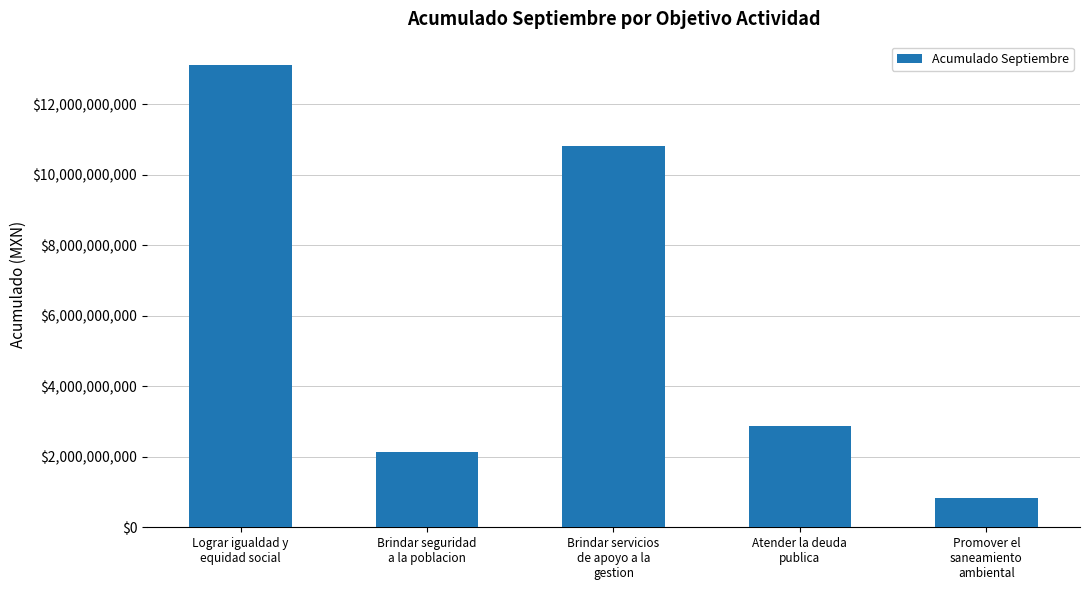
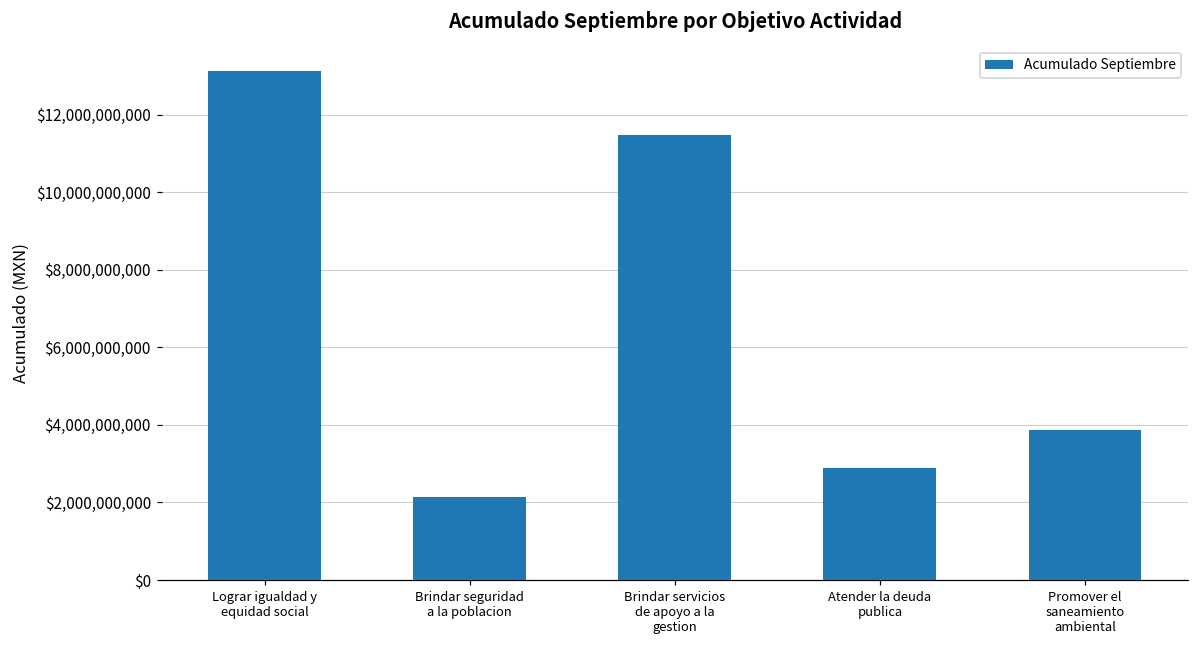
Brindar servicios de apoyo a la gestion: $10,800,000,000 -> $11,500,000,000
Promover el saneamiento ambiental: $800,000,000 -> $3,900,000,000
